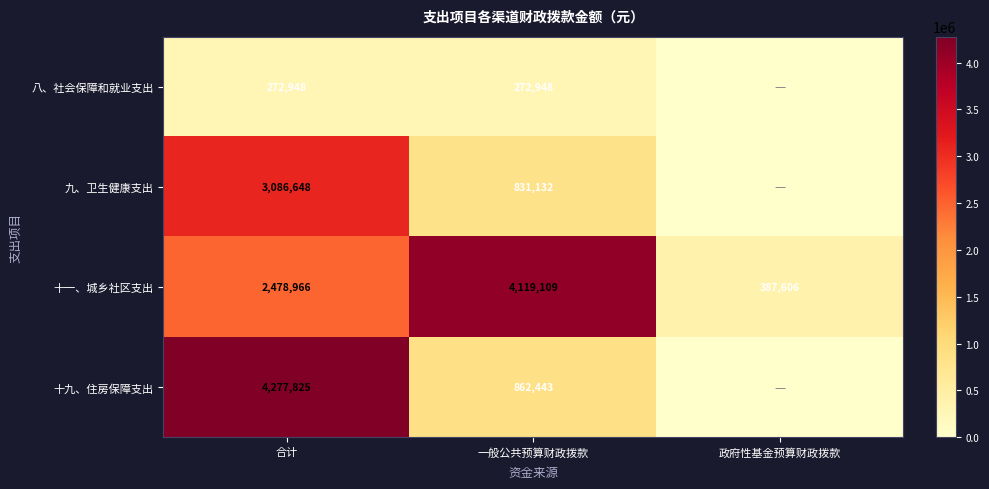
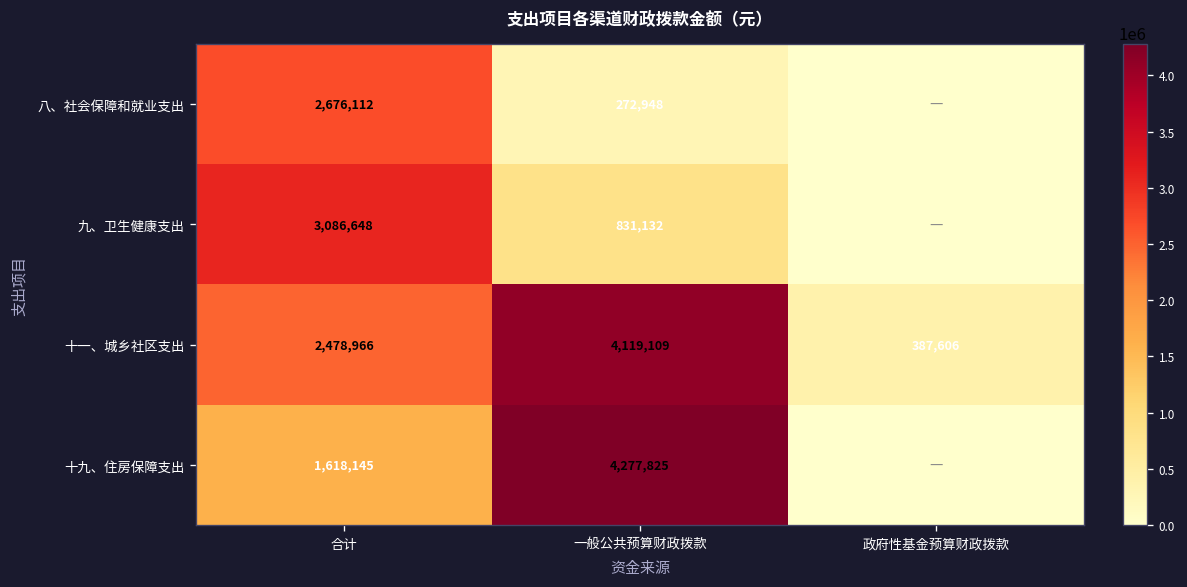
八、社会保障和就业支出, 合计: 272,948 -> 2,676,112
十九、住房保障支出, 合计: 4,277,825 -> 1,618,145
十九、住房保障支出, 一般公共预算财政拨款: 862,443 -> 4,277,825
